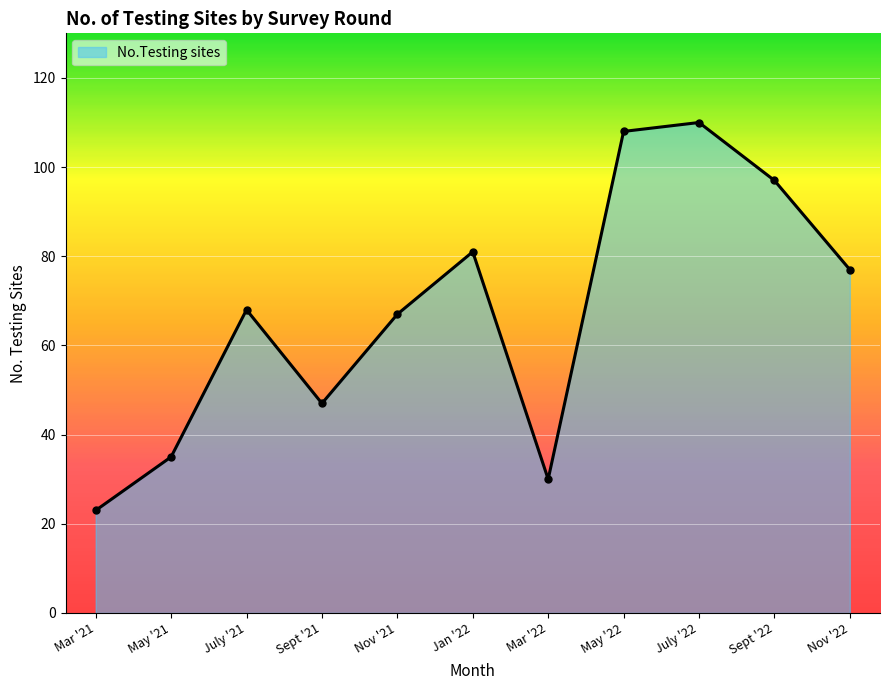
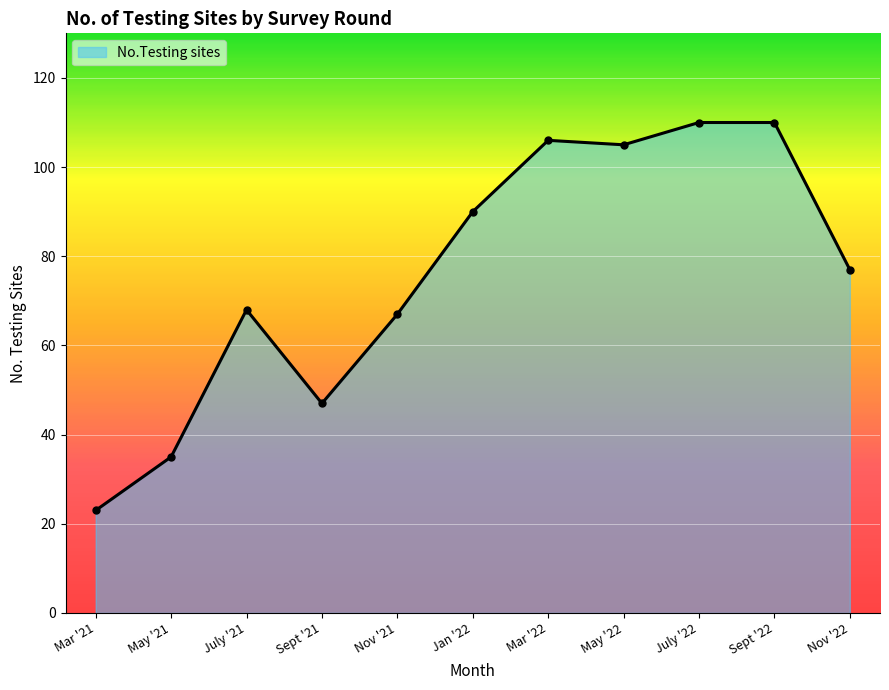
Jan '22: 81 -> 90
Mar '22: 30 -> 106
May '22: 108 -> 105
Sept '22: 97 -> 110
